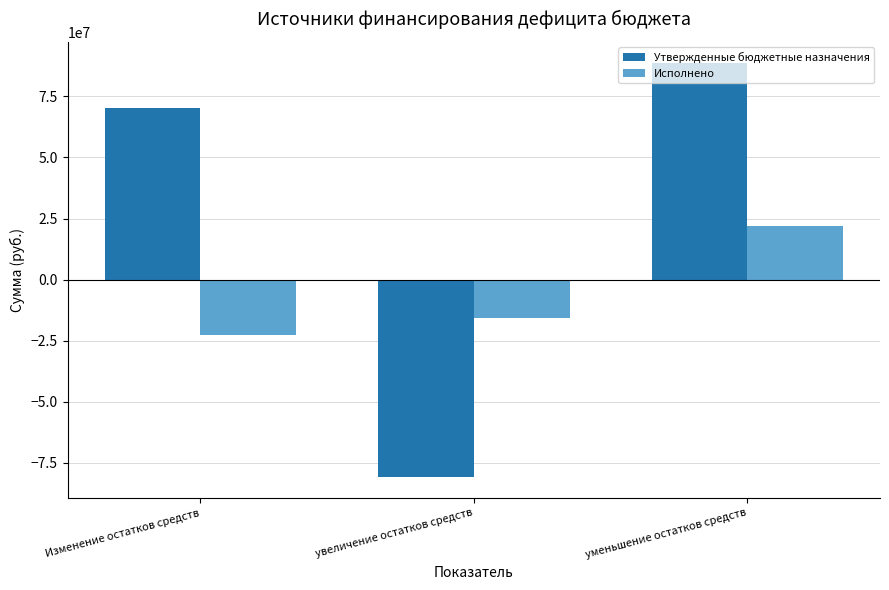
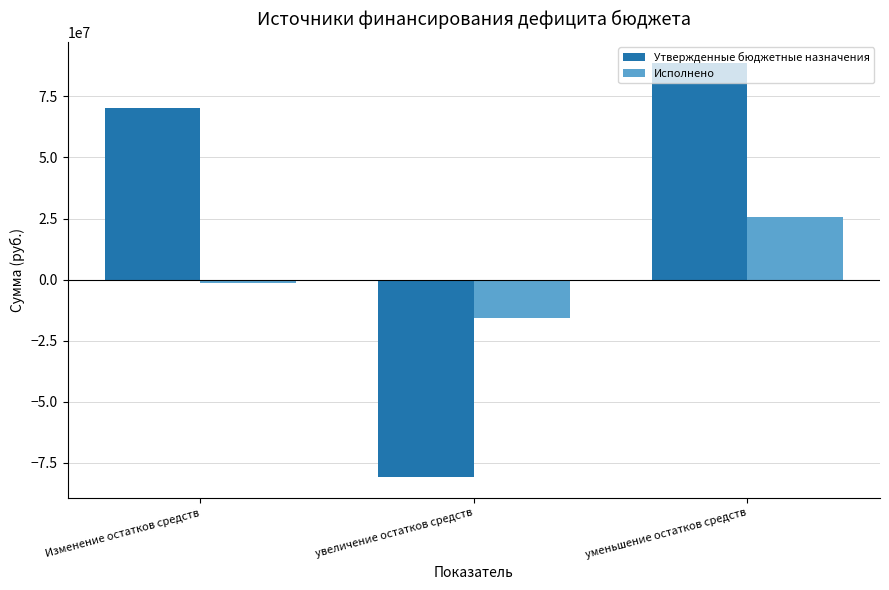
Исполнено, Изменение остатков средств: -23000000 -> -1000000
Исполнено, уменьшение остатков средств: 22000000 -> 26000000
